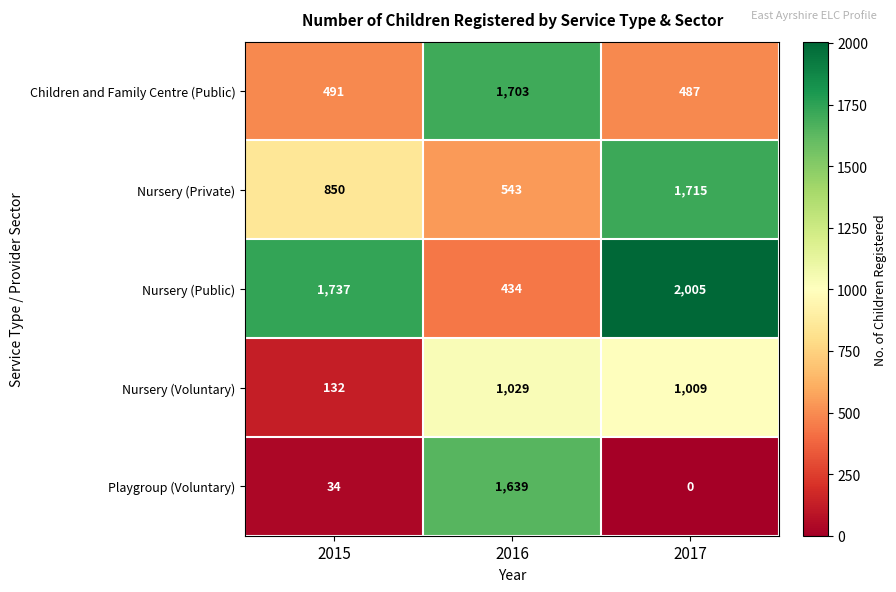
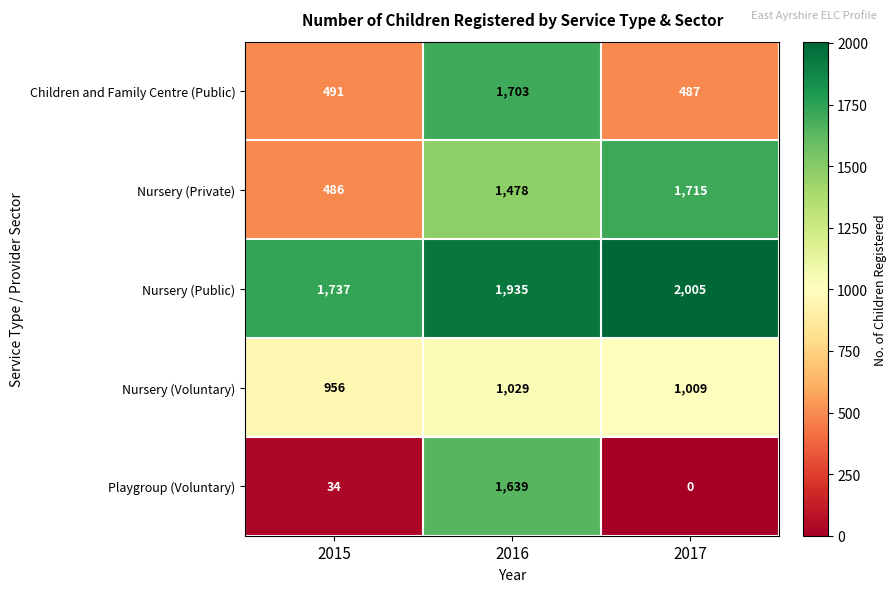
Nursery (Private), 2015: 850 -> 486
Nursery (Private), 2016: 543 -> 1,478
Nursery (Public), 2016: 434 -> 1,935
Nursery (Voluntary), 2015: 132 -> 956
